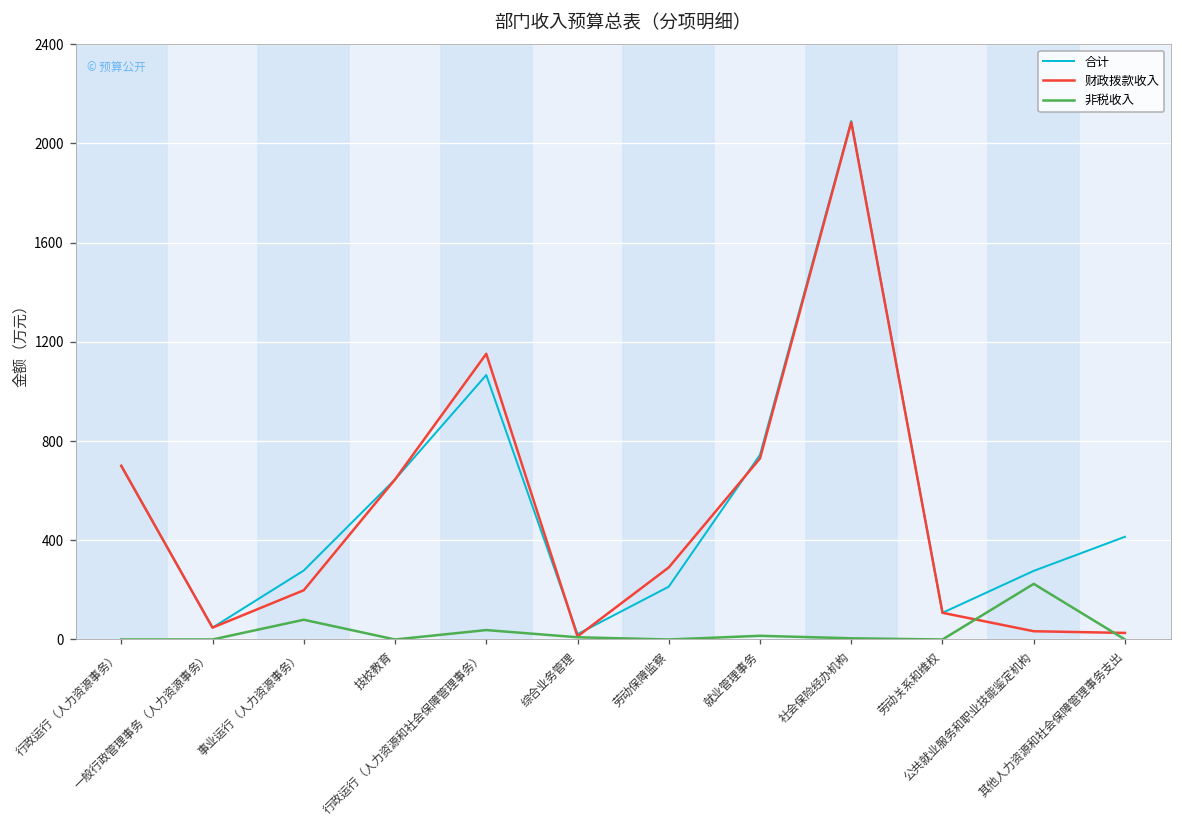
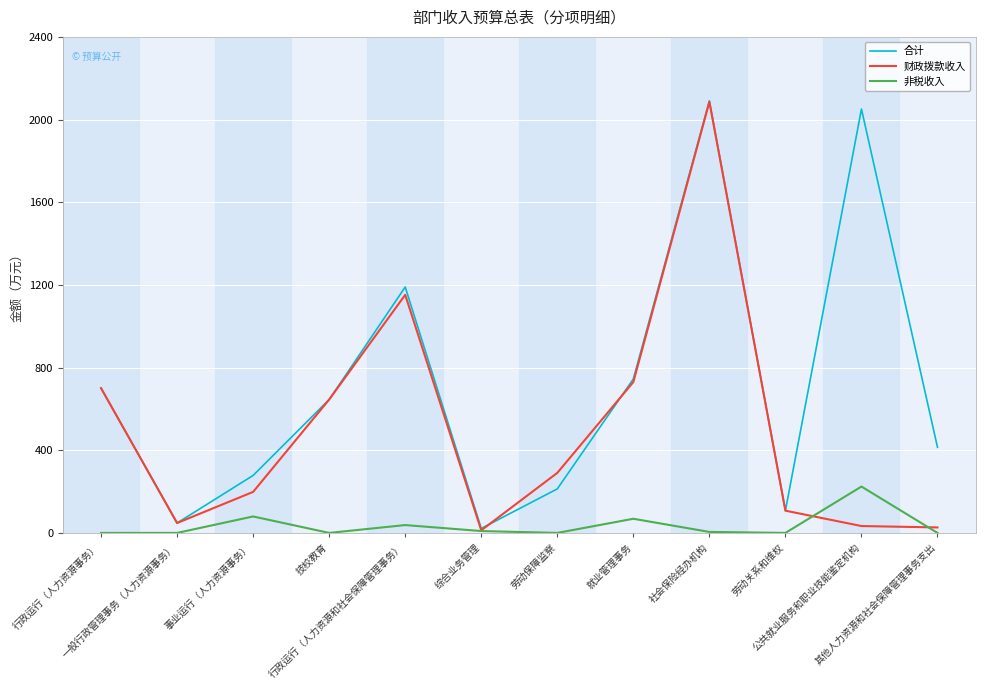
合计, 行政运行（人力资源和社会保障管理事务）: 1070 -> 1190
非税收入, 就业管理事务: 10 -> 70
合计, 公共就业服务和职业技能鉴定机构: 280 -> 2050
